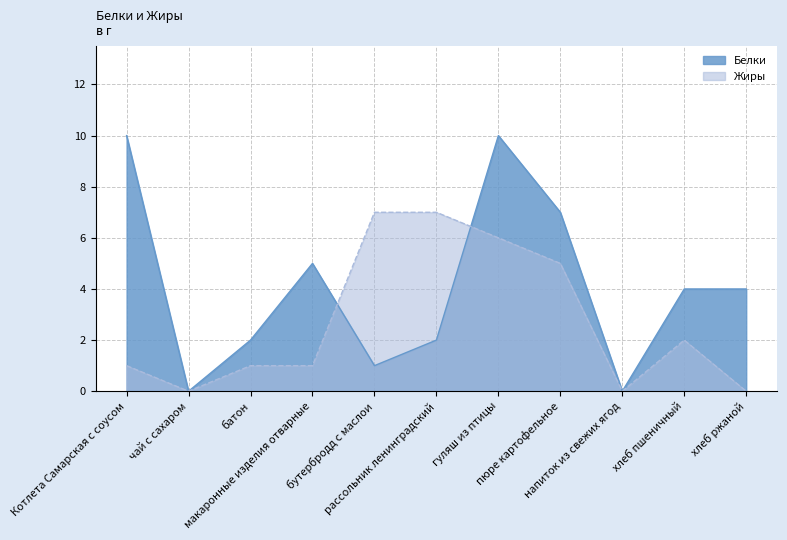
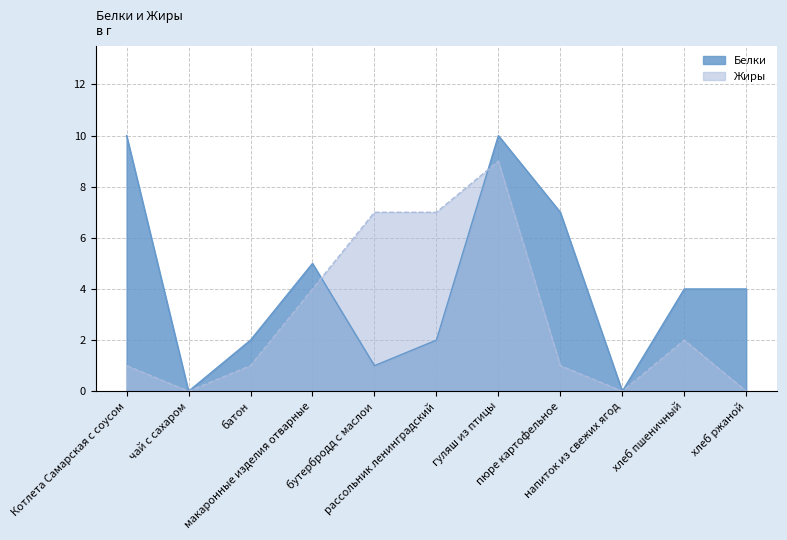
Жиры, макаронные изделия отварные: 1 -> 4
Жиры, гуляш из птицы: 6 -> 9
Жиры, пюре картофельное: 5 -> 1
